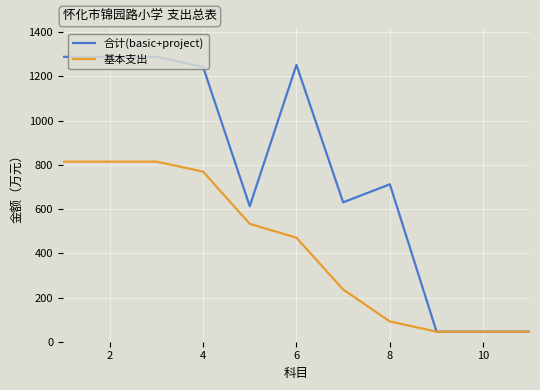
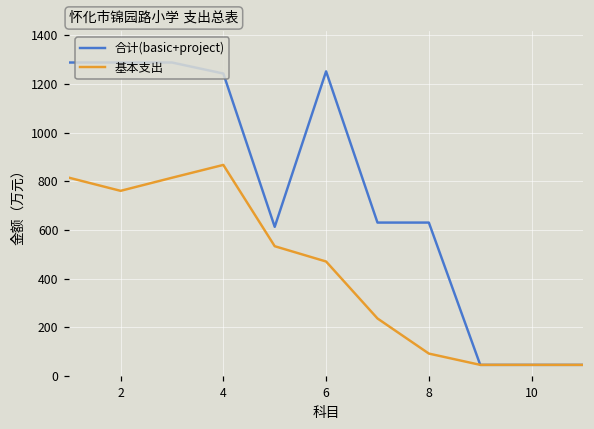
基本支出, 2: 810 -> 760
基本支出, 4: 770 -> 870
合计(basic+project), 8: 710 -> 630
